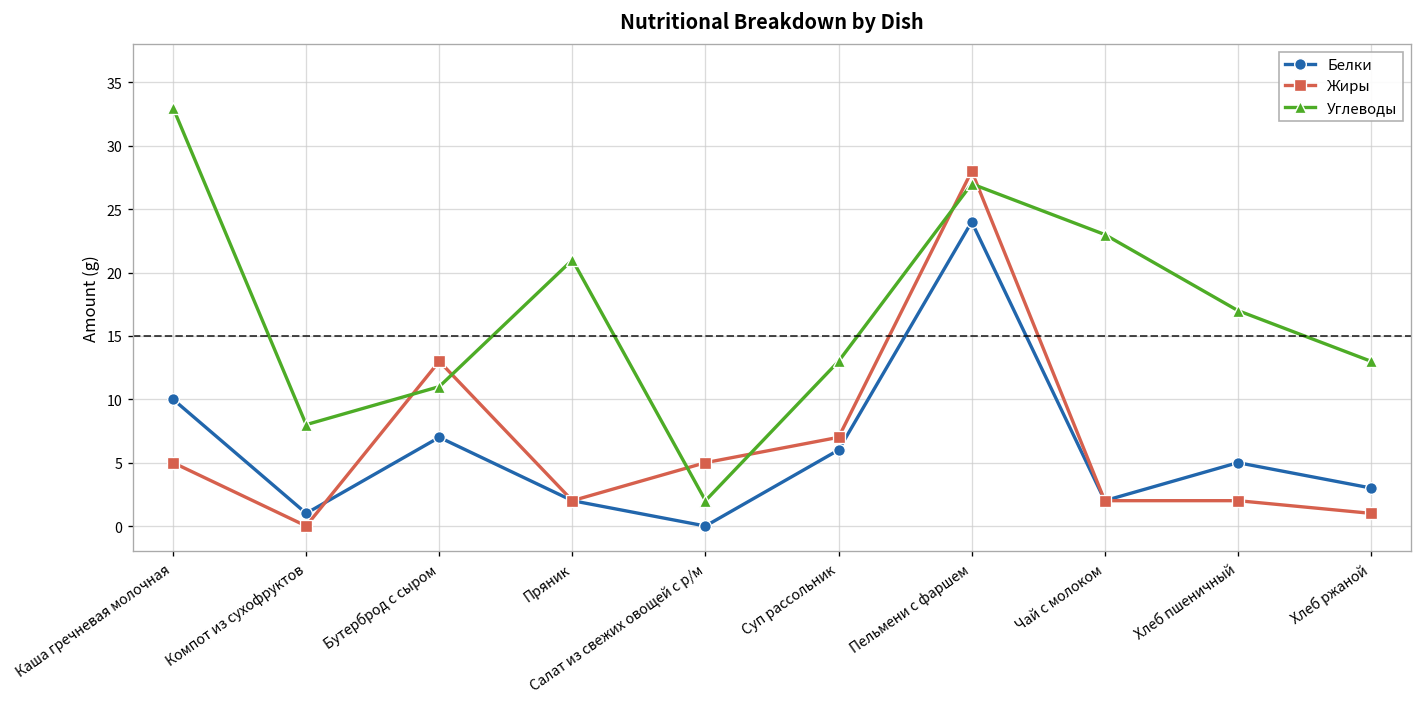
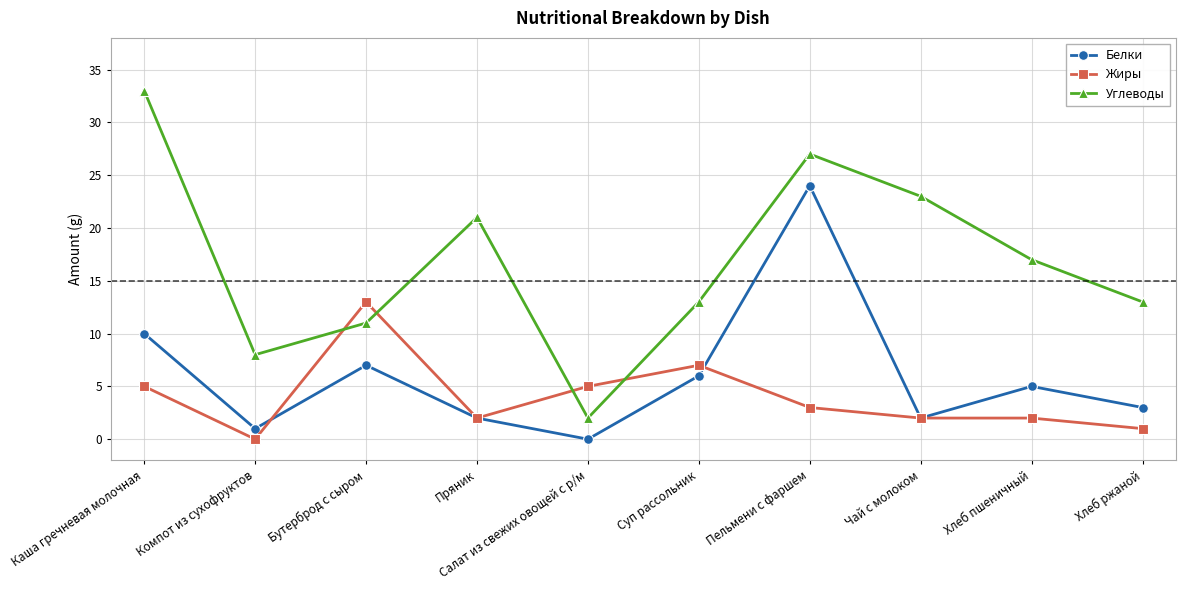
Жиры, Пельмени с фаршем: 28 -> 3
